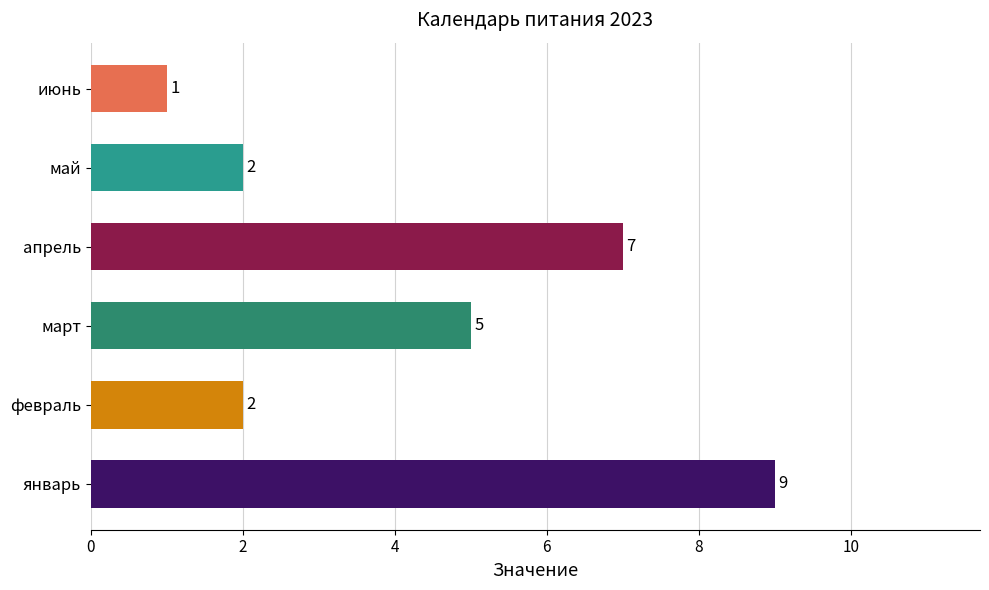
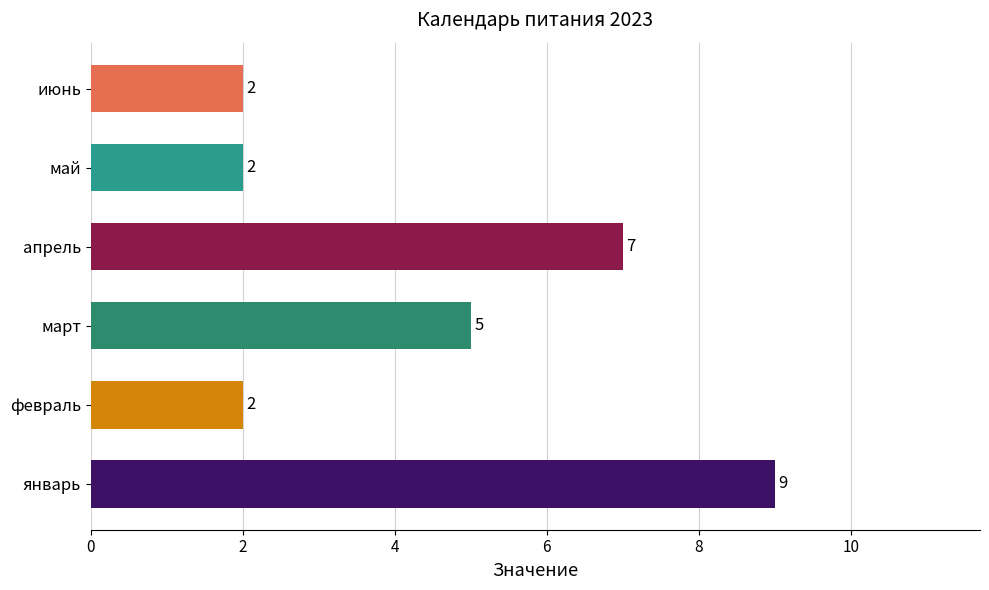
июнь: 1 -> 2
